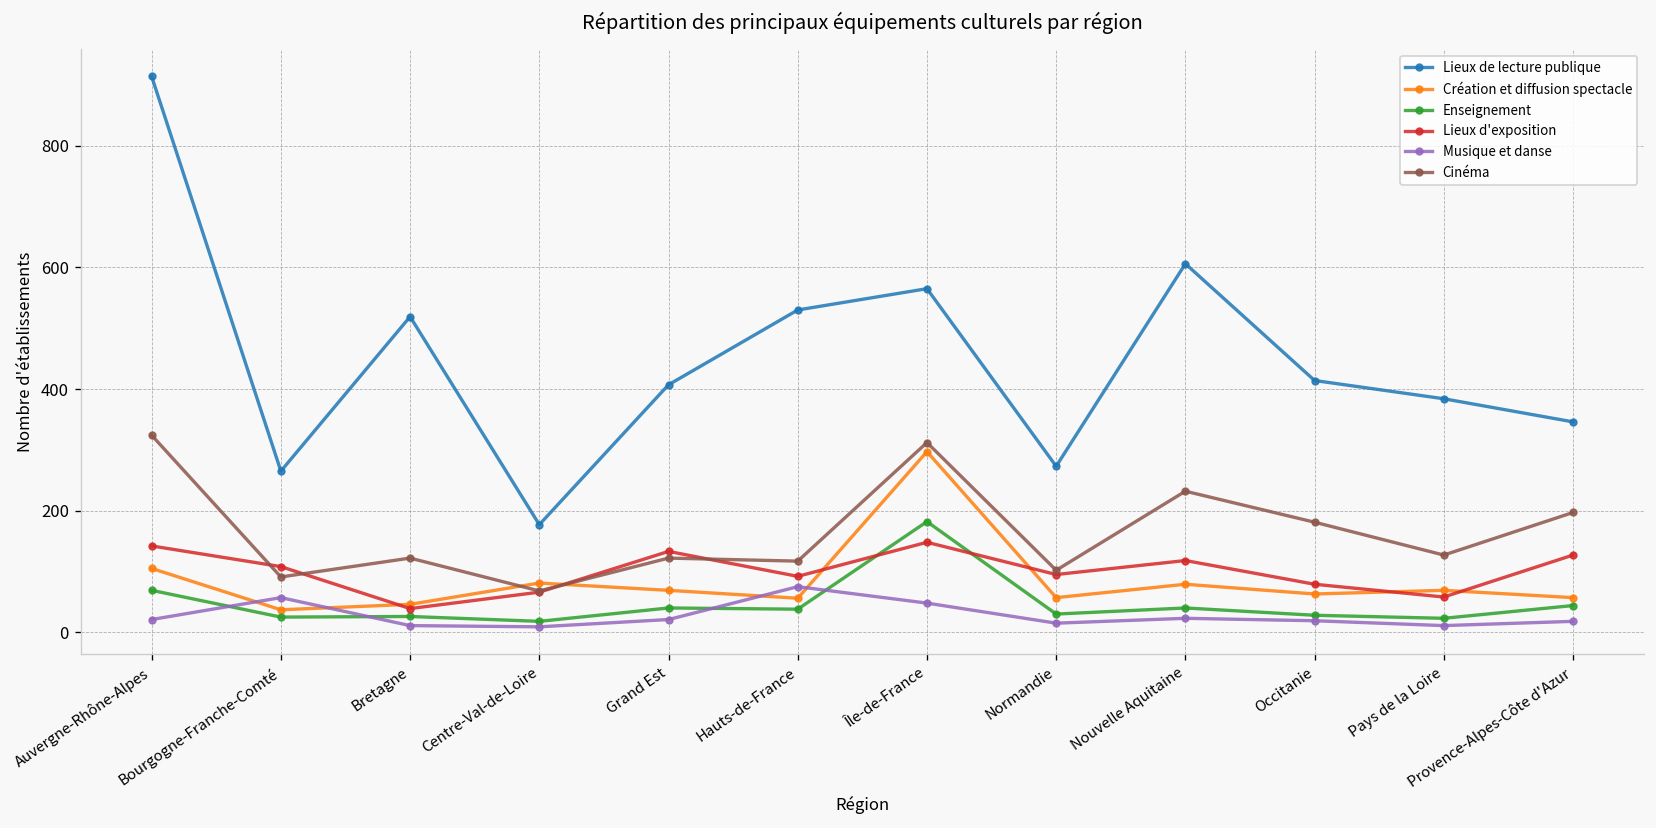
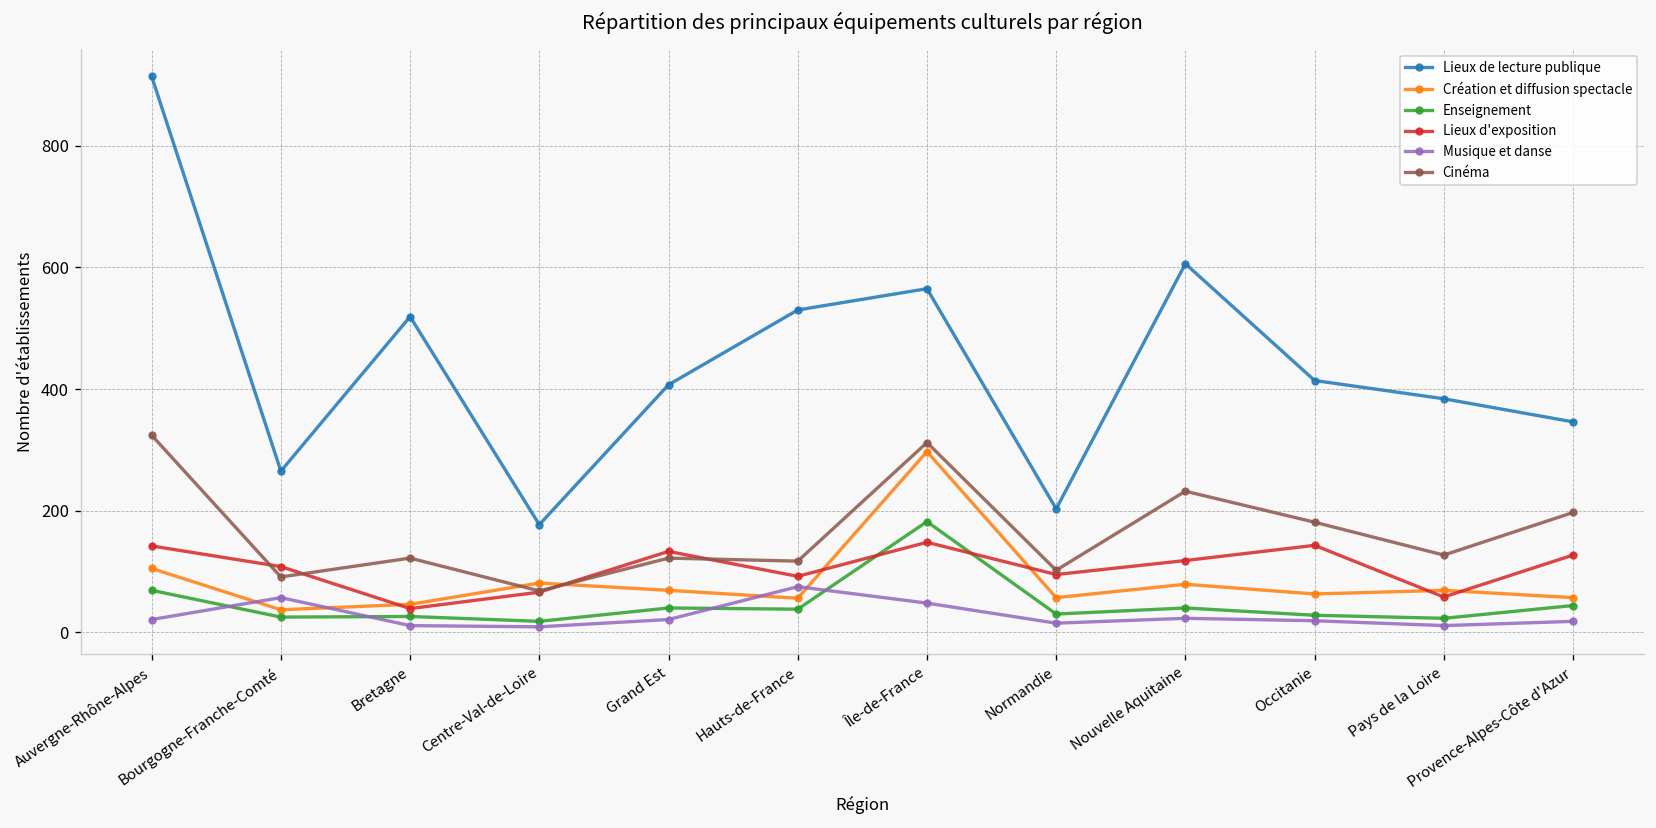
Lieux de lecture publique, Normandie: 270 -> 200
Lieux d'exposition, Occitanie: 80 -> 140
